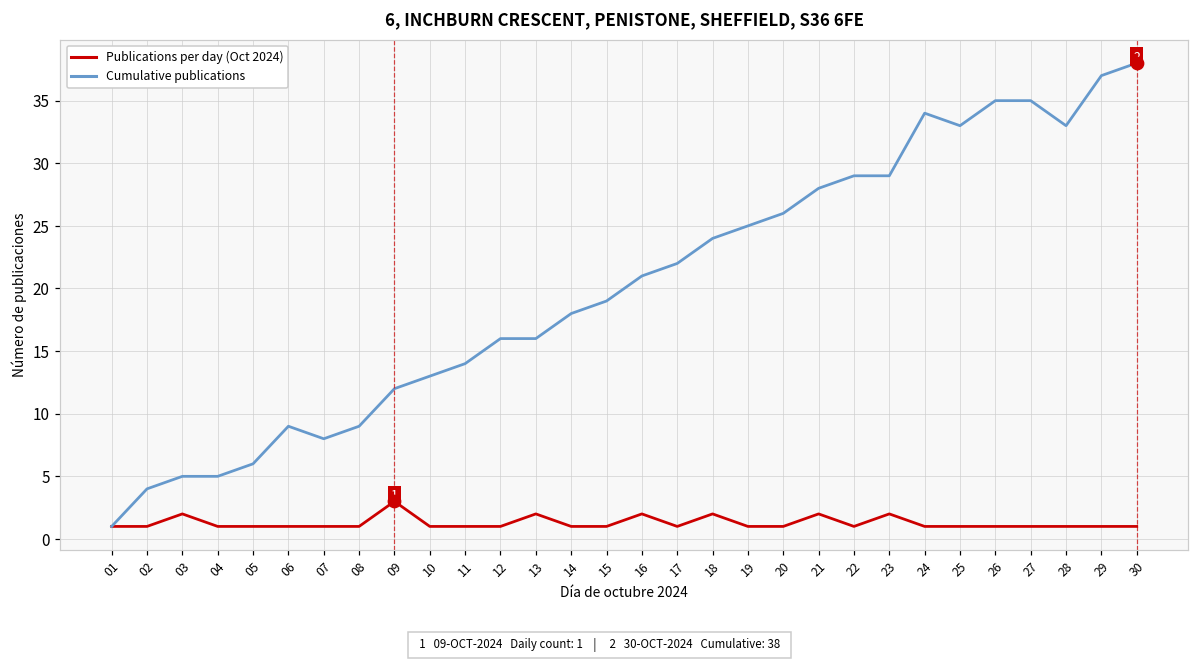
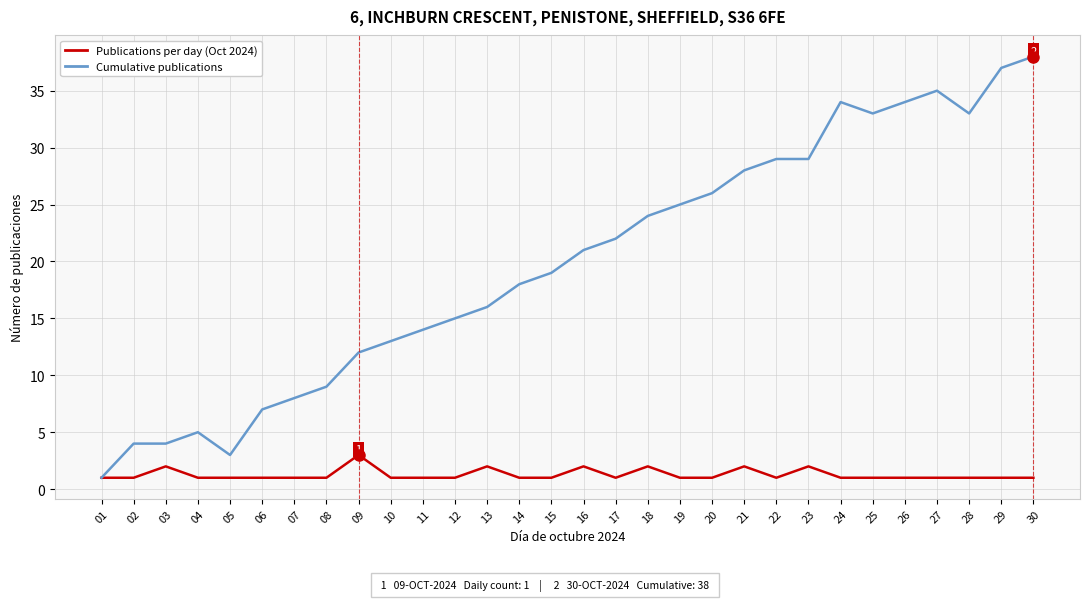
Cumulative publications, 03: 5 -> 4
Cumulative publications, 05: 6 -> 3
Cumulative publications, 06: 9 -> 7
Cumulative publications, 12: 16 -> 15
Cumulative publications, 26: 35 -> 34
